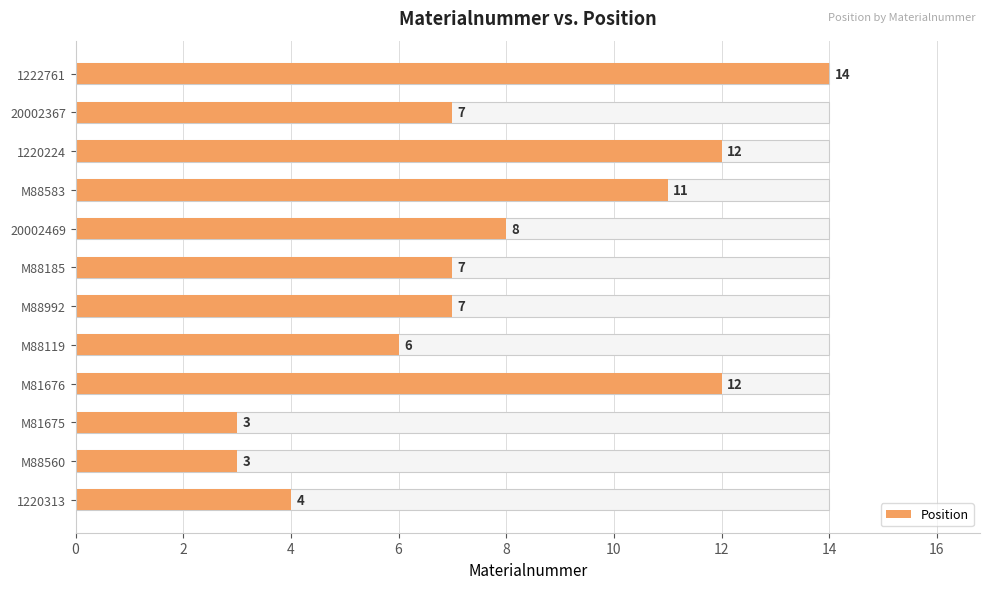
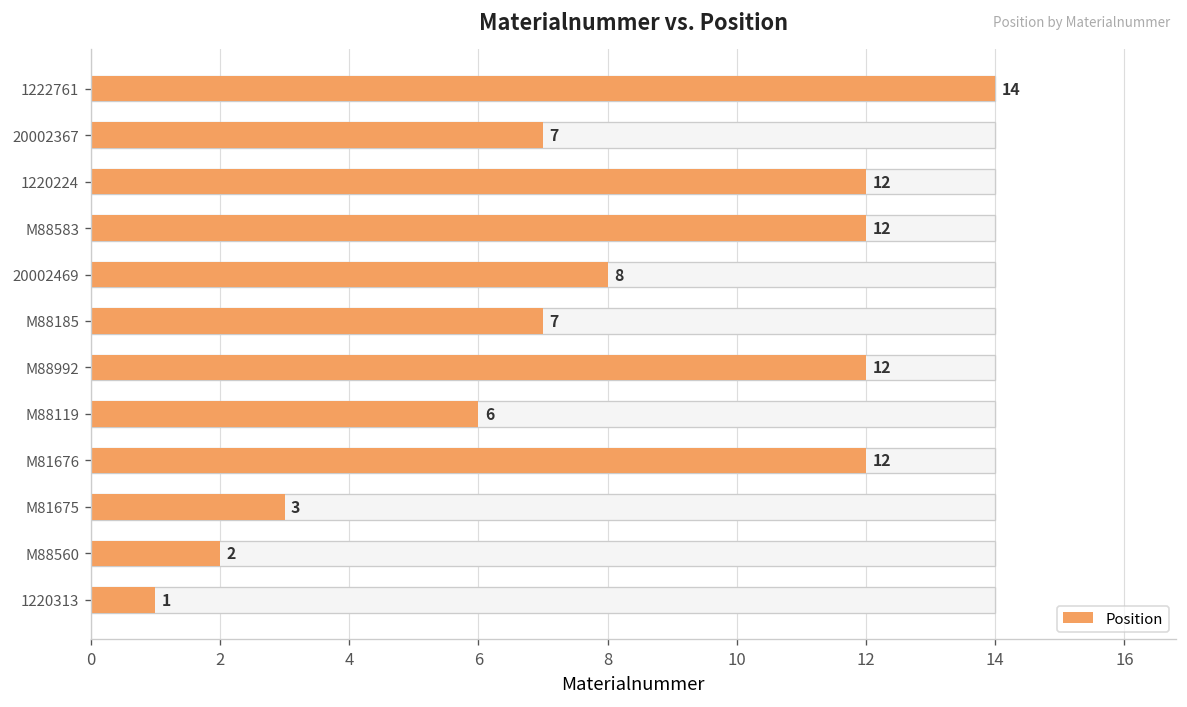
Position, M88583: 11 -> 12
Position, M88992: 7 -> 12
Position, M88560: 3 -> 2
Position, 1220313: 4 -> 1
